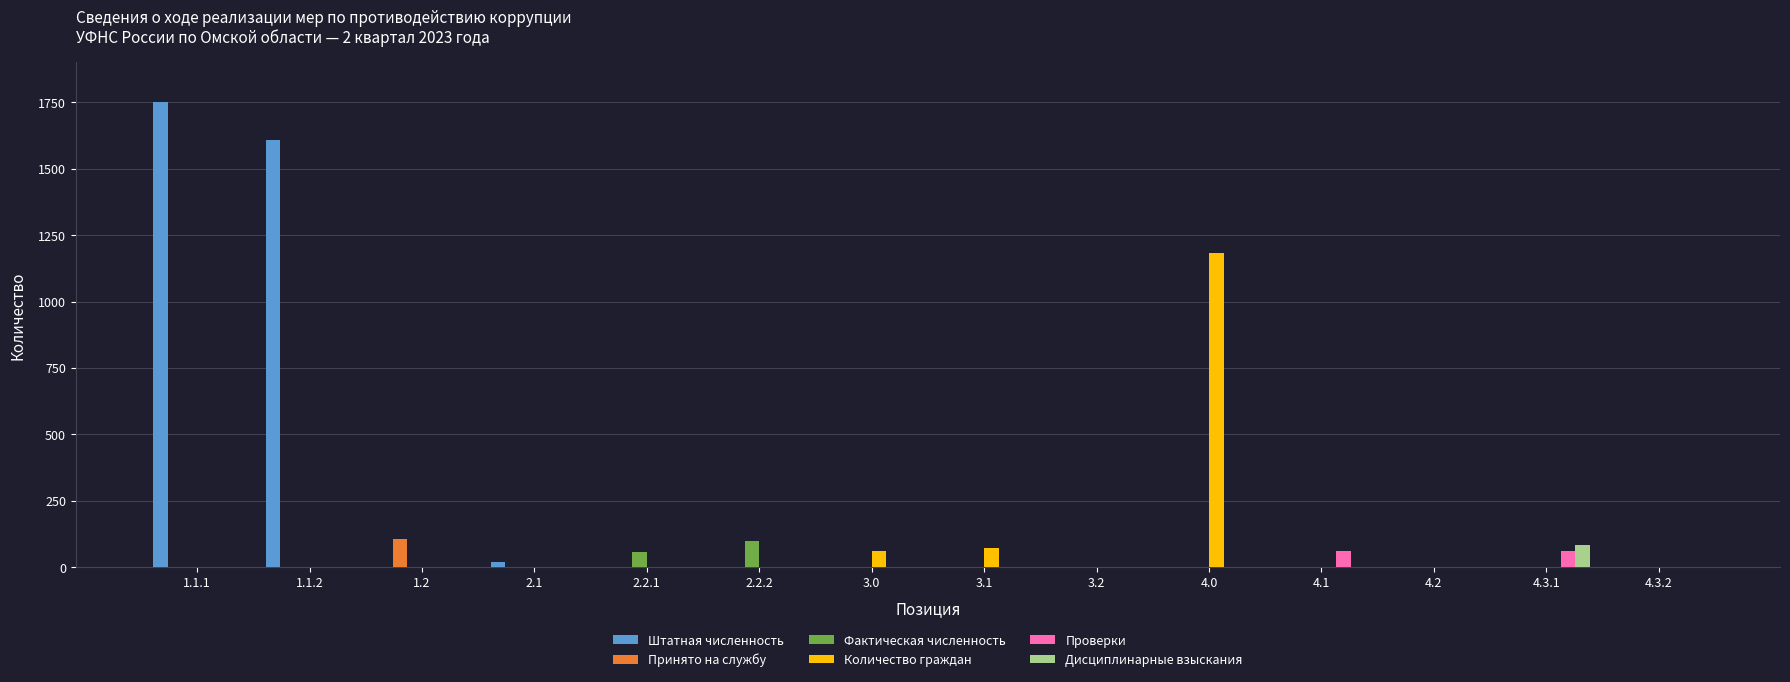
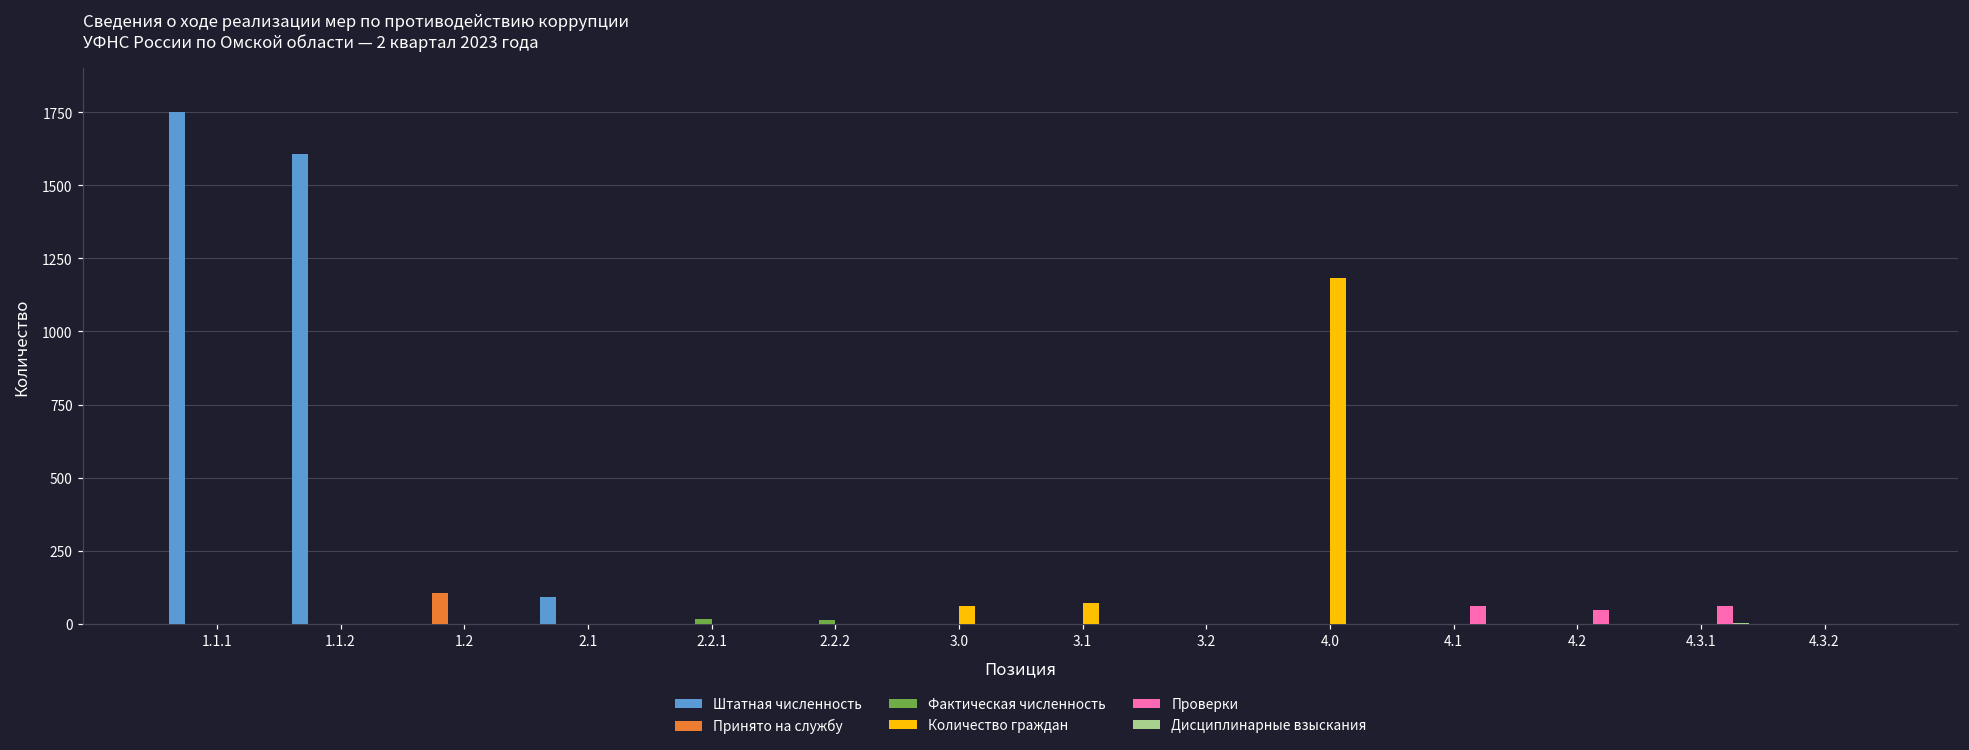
Штатная численность, 2.1: 20 -> 90
Фактическая численность, 2.2.1: 60 -> 20
Фактическая численность, 2.2.2: 100 -> 10
Проверки, 4.2: 0 -> 50
Дисциплинарные взыскания, 4.3.1: 80 -> 0
